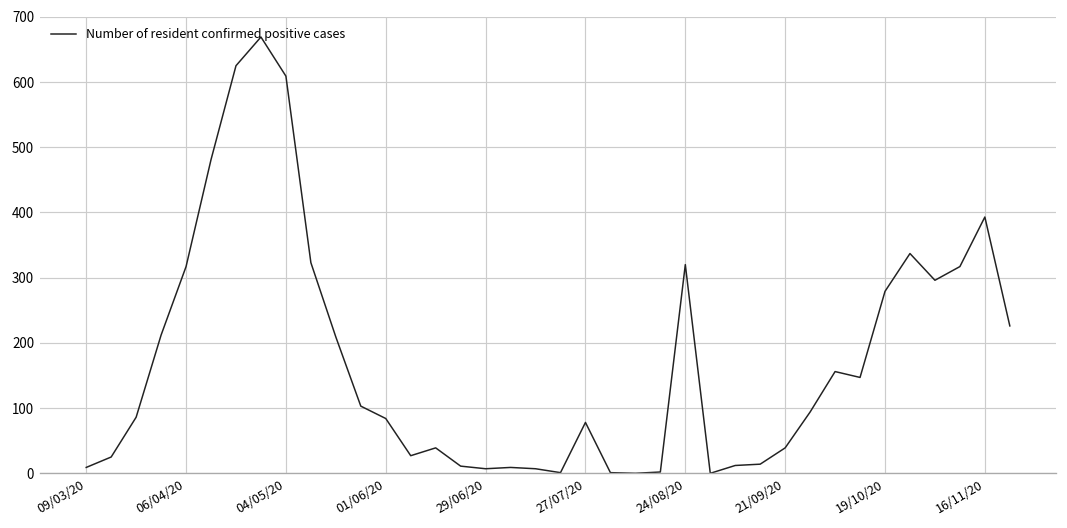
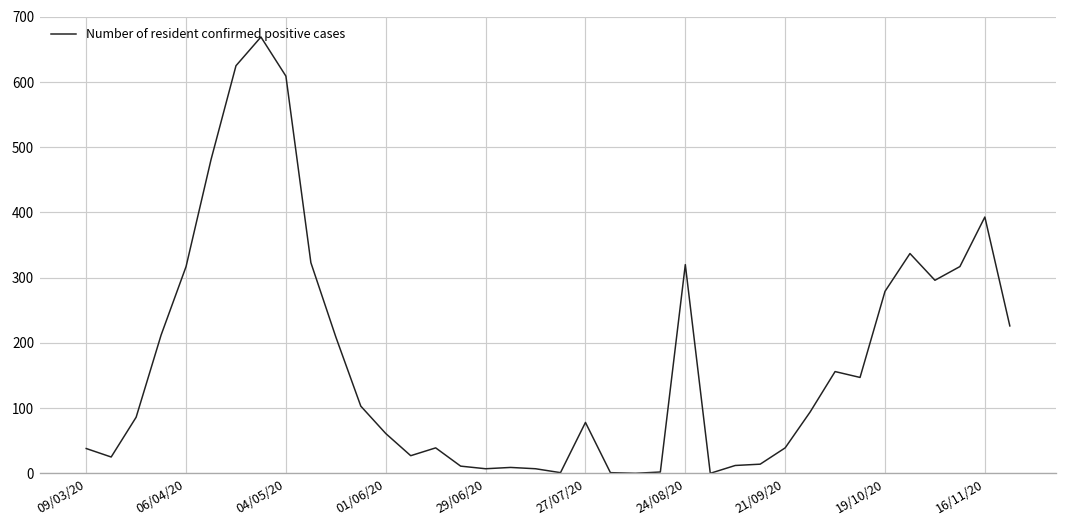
09/03/20: 10 -> 40
01/06/20: 80 -> 60
